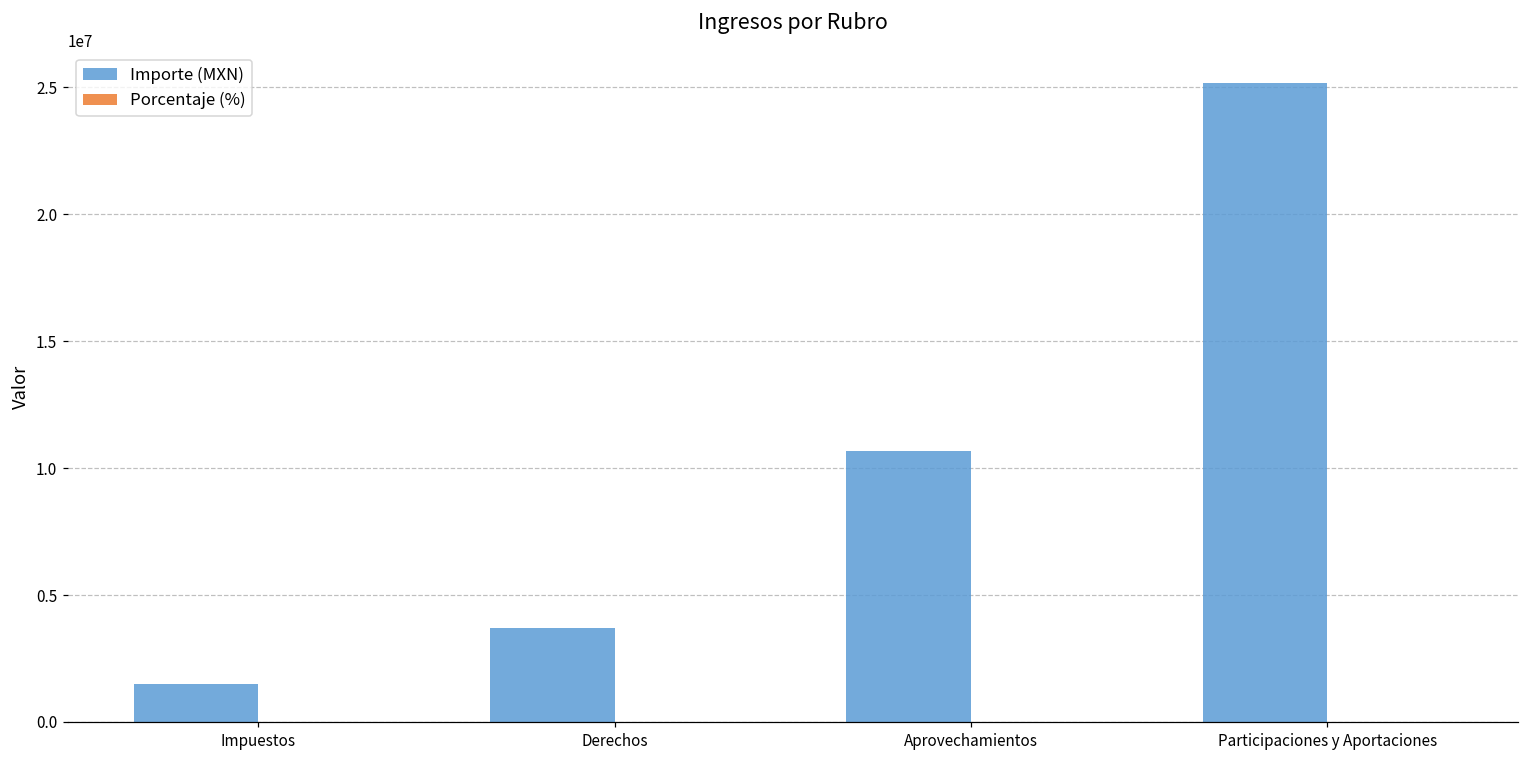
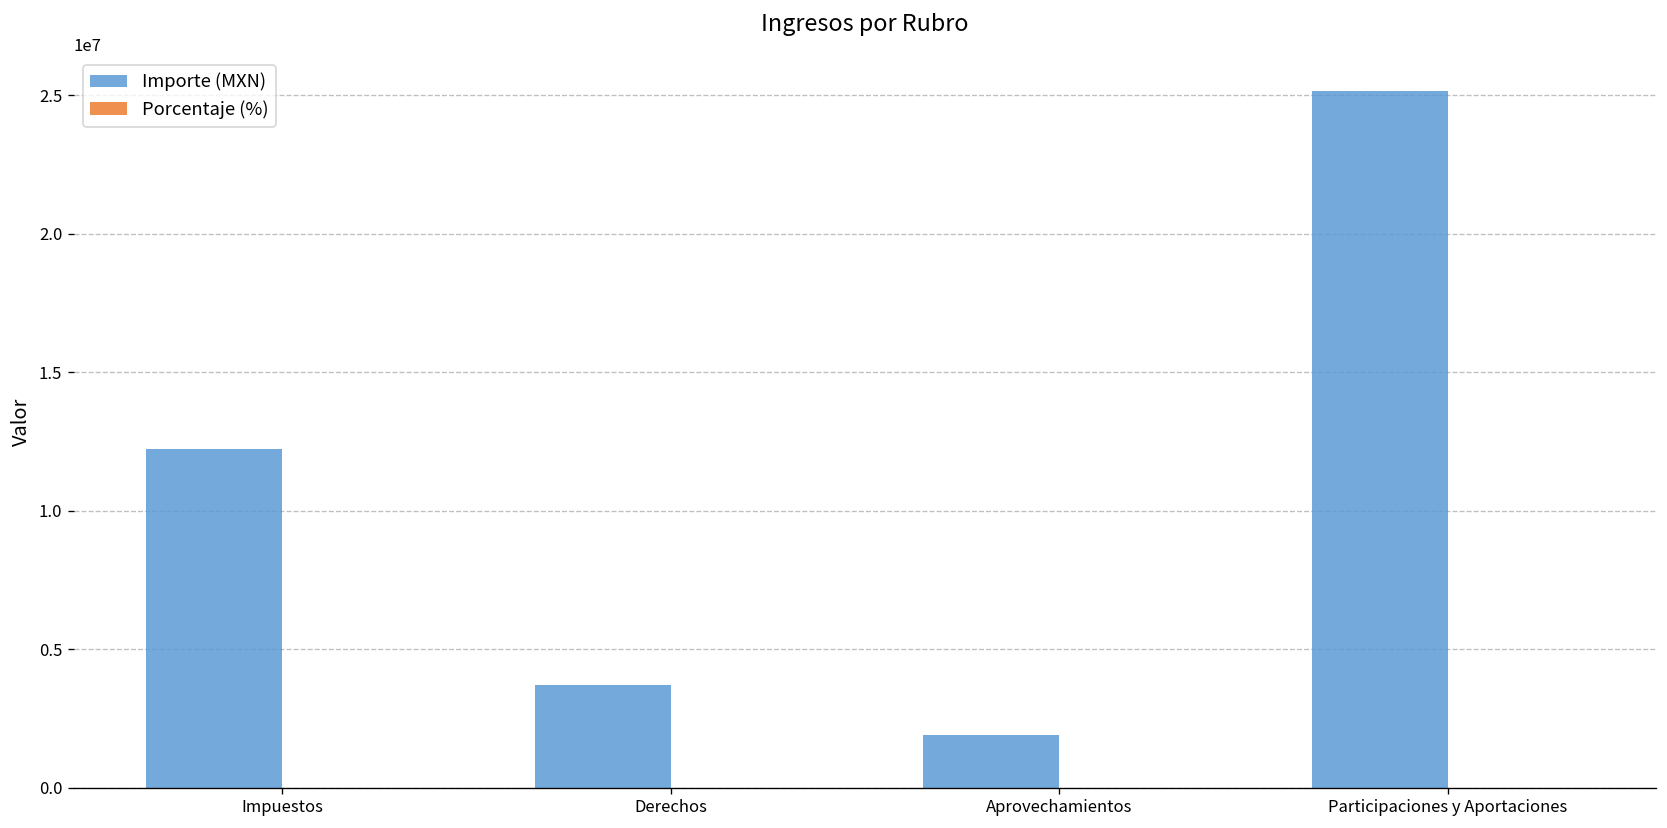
Importe (MXN), Impuestos: 1500000 -> 12200000
Importe (MXN), Aprovechamientos: 10700000 -> 1900000
